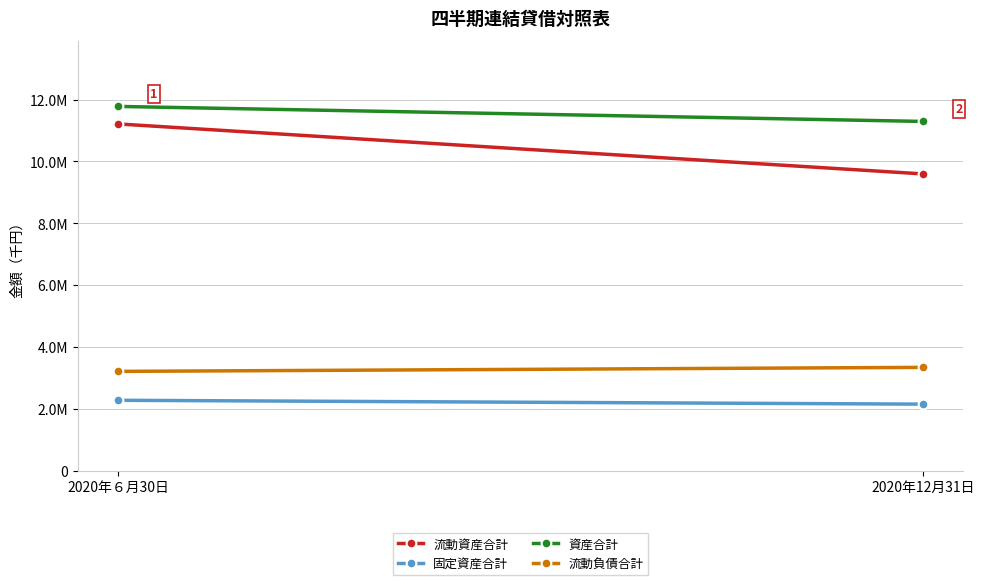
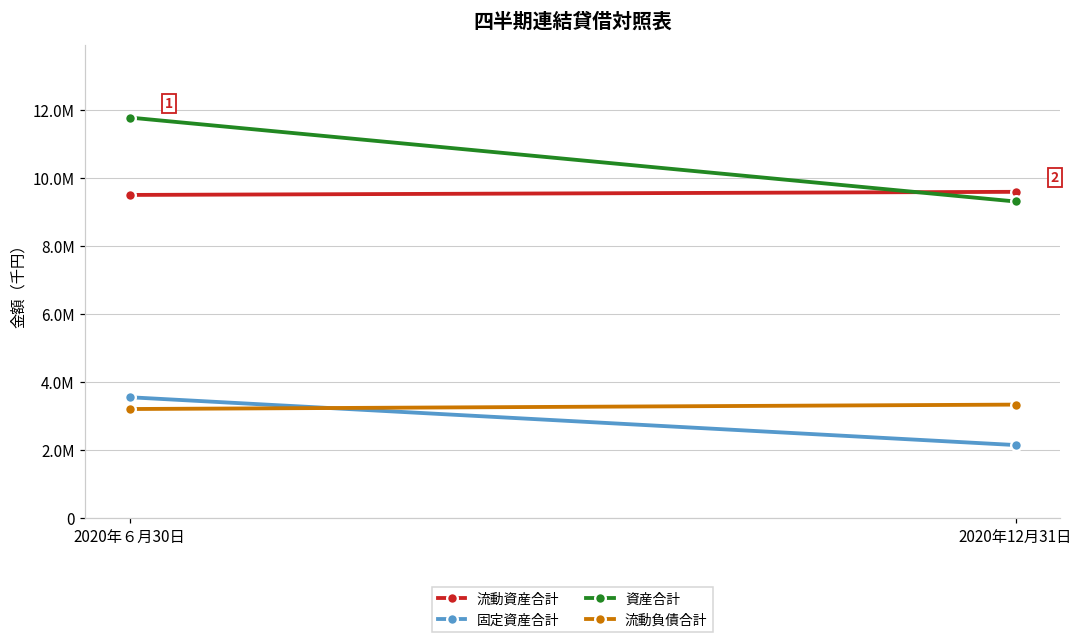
流動資産合計, 2020年６月30日: 11200000 -> 9500000
固定資産合計, 2020年６月30日: 2300000 -> 3600000
資産合計, 2020年12月31日: 11300000 -> 9300000
